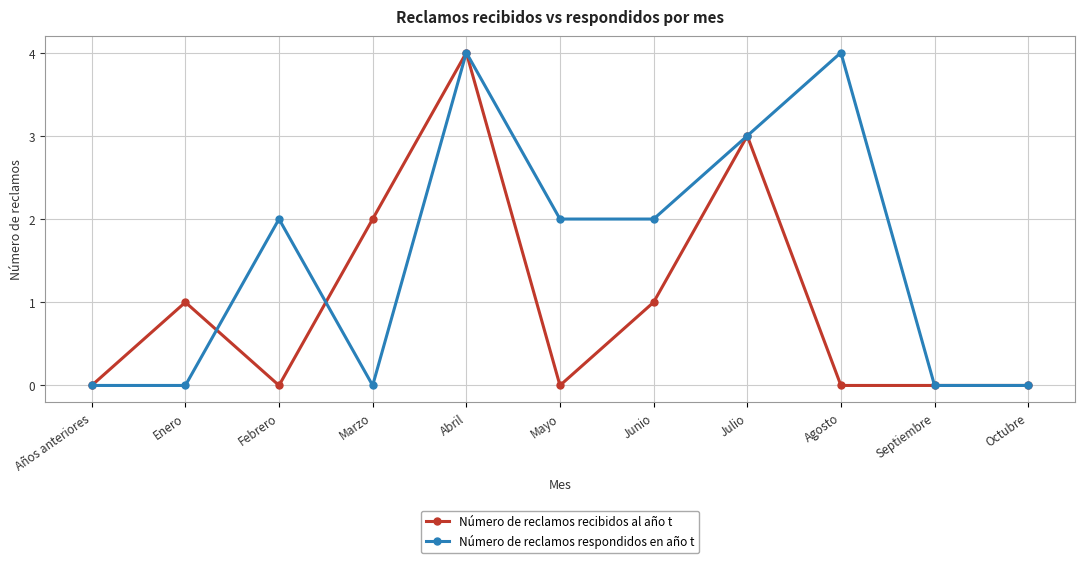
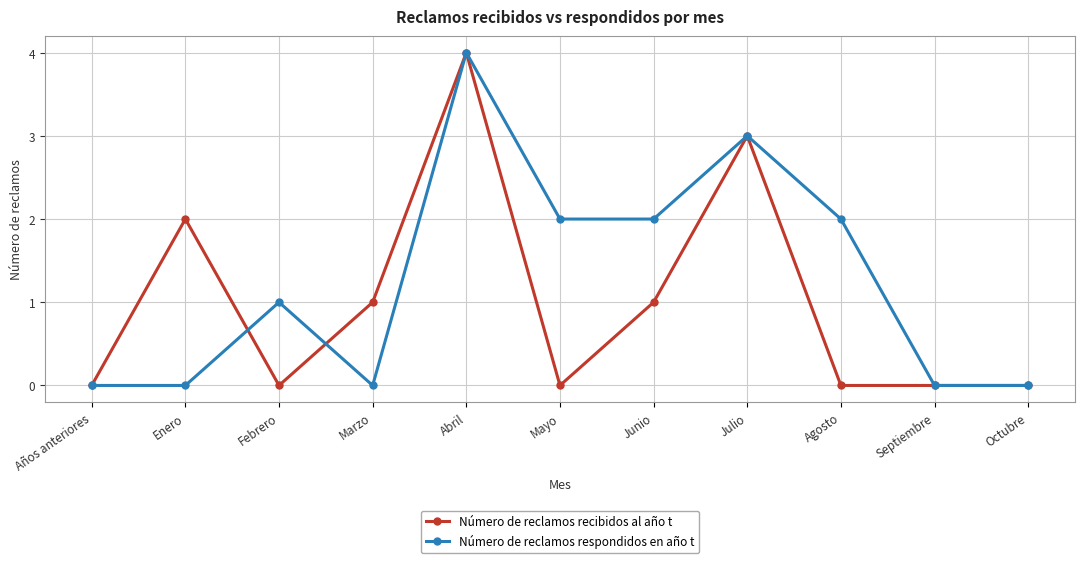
Número de reclamos recibidos al año t, Enero: 1 -> 2
Número de reclamos respondidos en año t, Febrero: 2 -> 1
Número de reclamos recibidos al año t, Marzo: 2 -> 1
Número de reclamos respondidos en año t, Agosto: 4 -> 2
